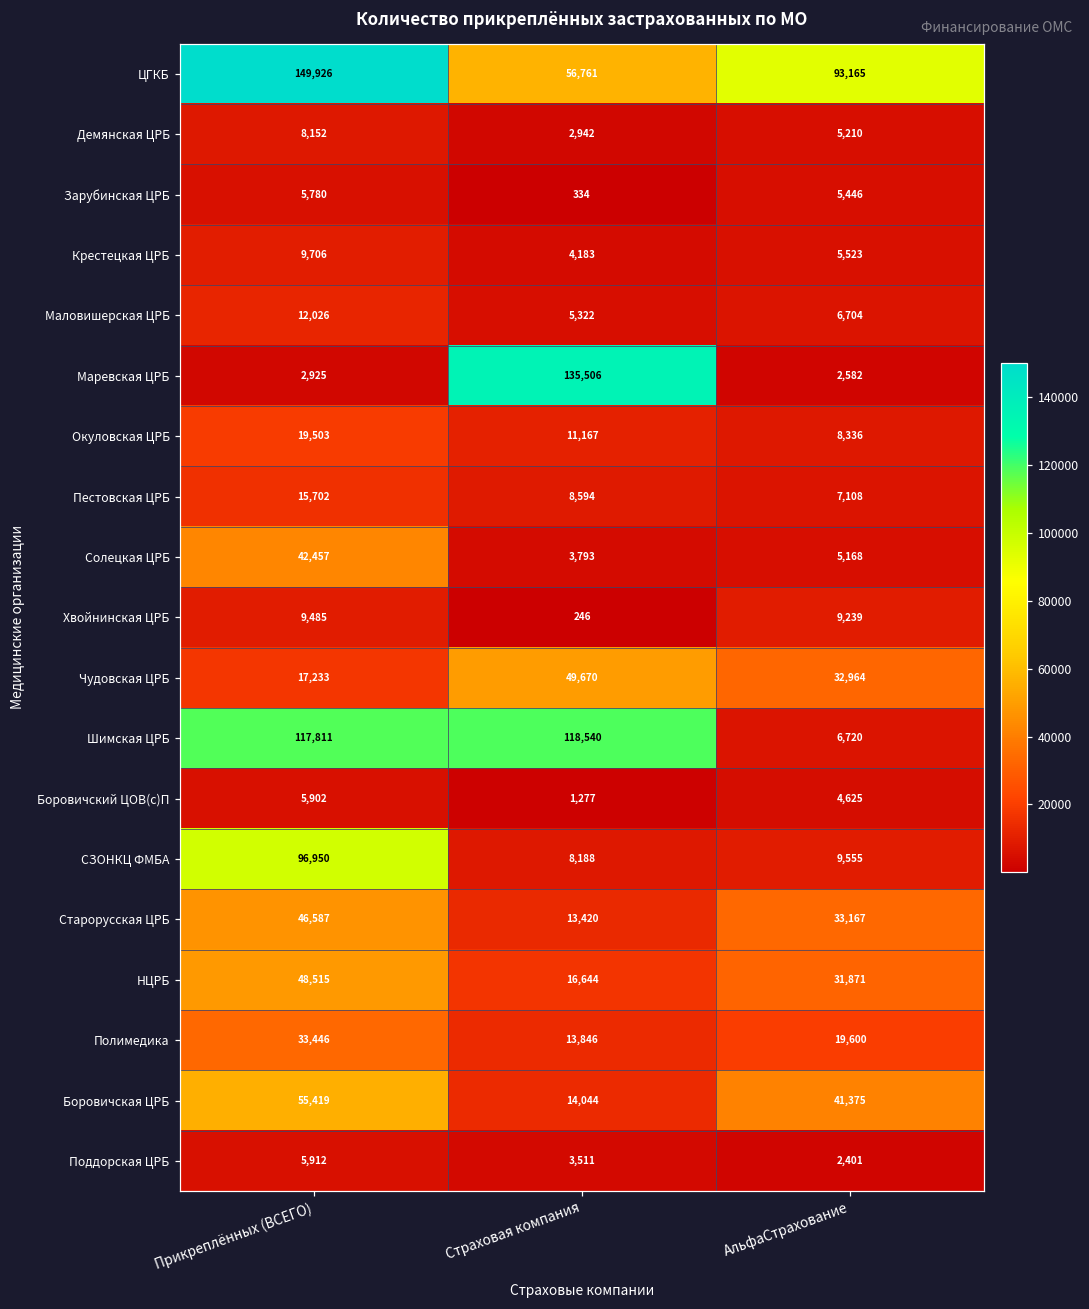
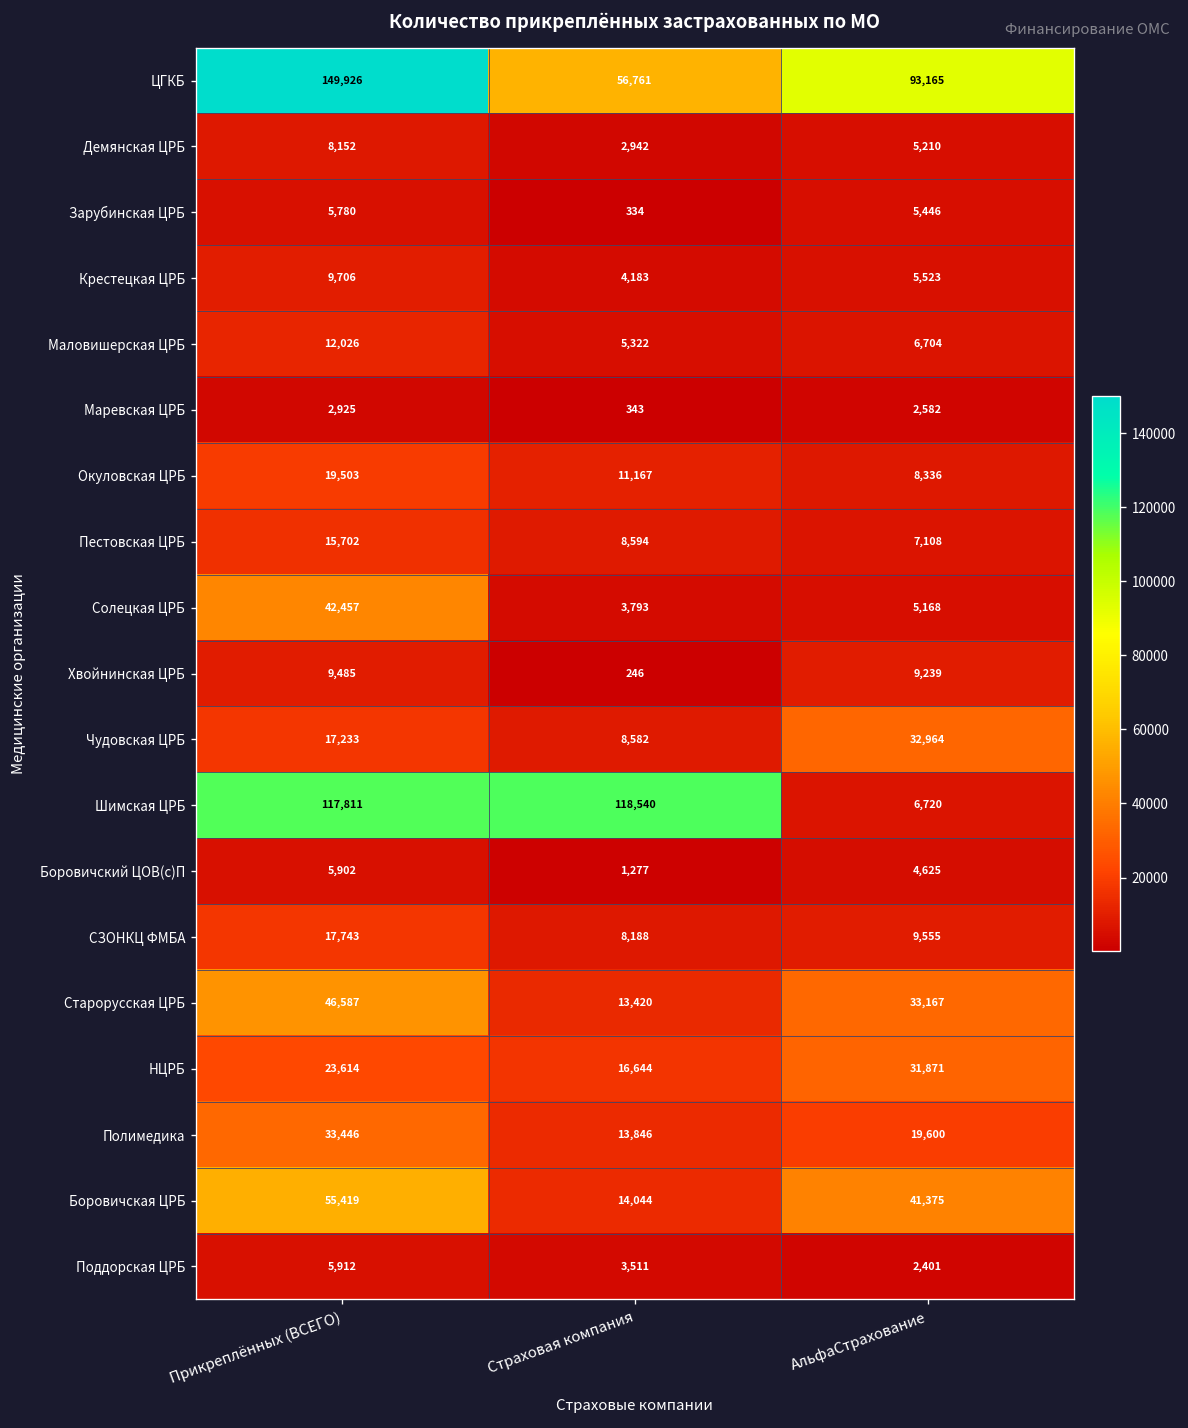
Маревская ЦРБ, Страховая компания: 135,506 -> 343
Чудовская ЦРБ, Страховая компания: 49,670 -> 8,582
СЗОНКЦ ФМБА, Прикреплённых (ВСЕГО): 96,950 -> 17,743
НЦРБ, Прикреплённых (ВСЕГО): 48,515 -> 23,614
